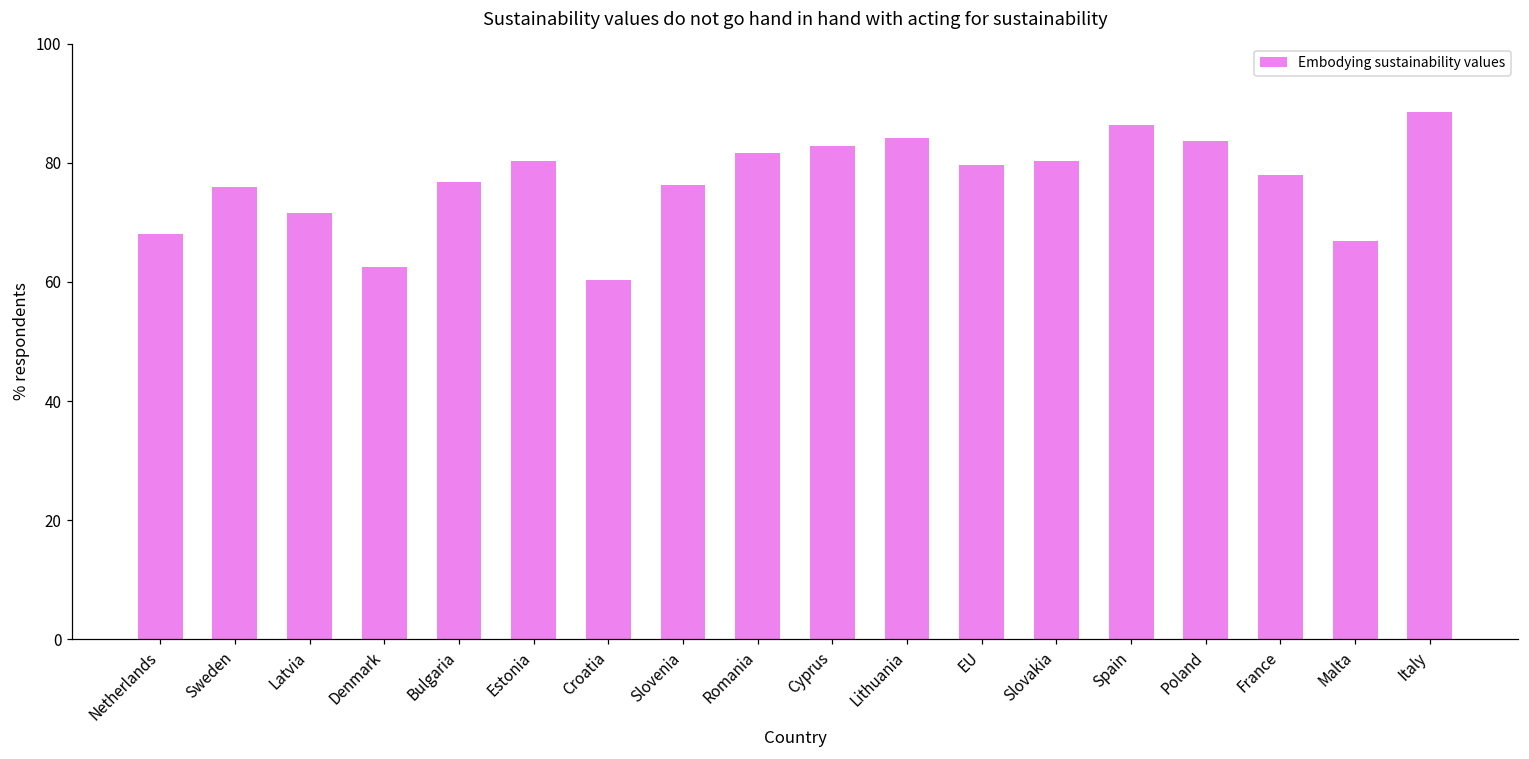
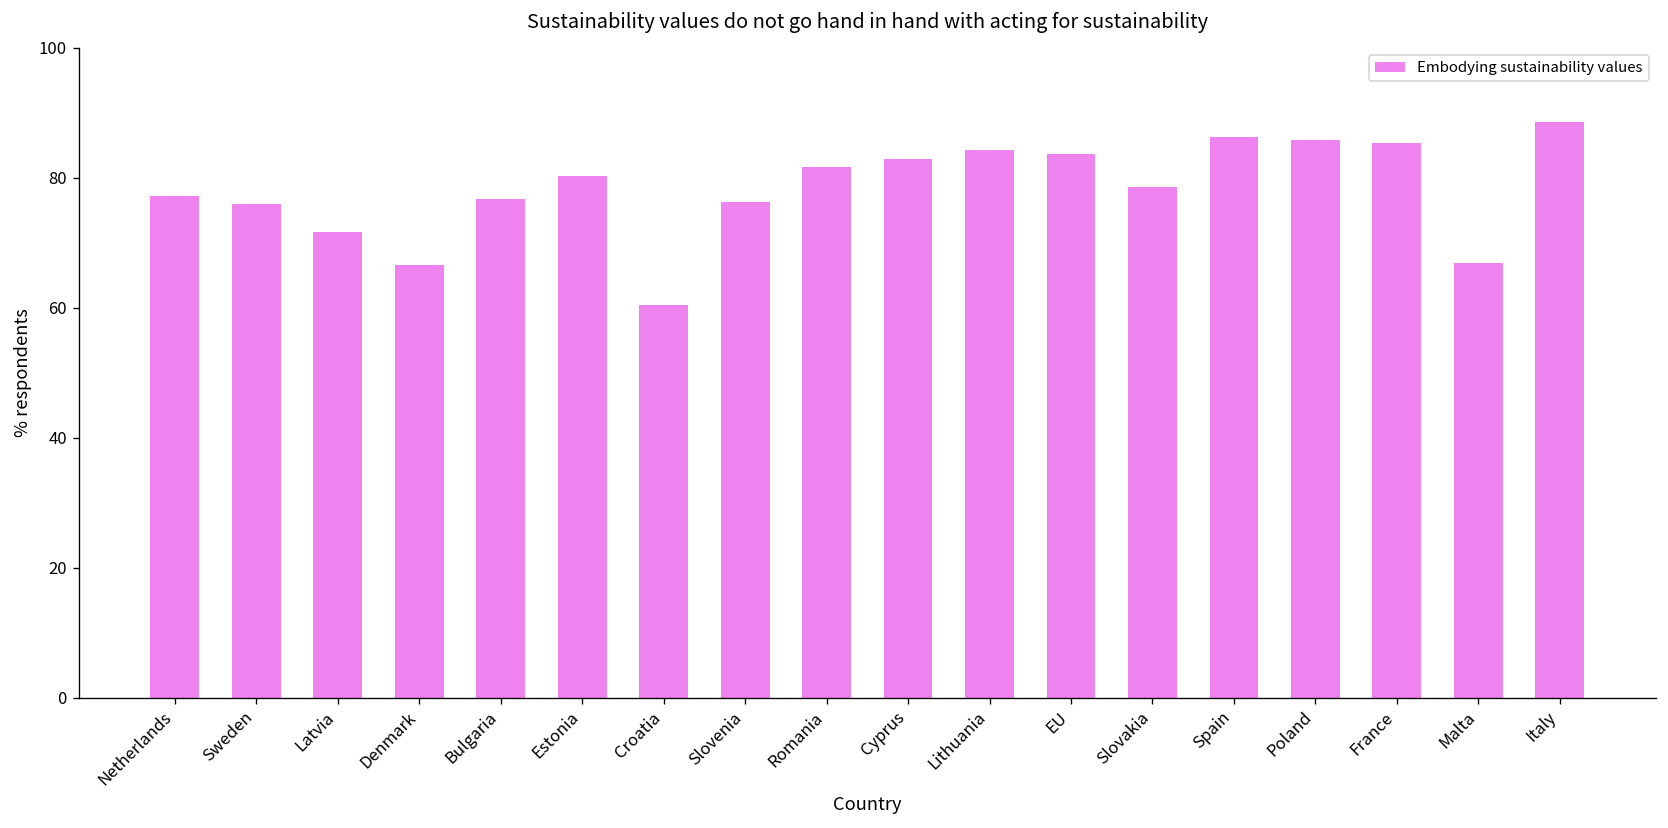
Netherlands: 68 -> 77
Denmark: 63 -> 67
EU: 80 -> 84
Slovakia: 80 -> 79
Poland: 84 -> 86
France: 78 -> 85
